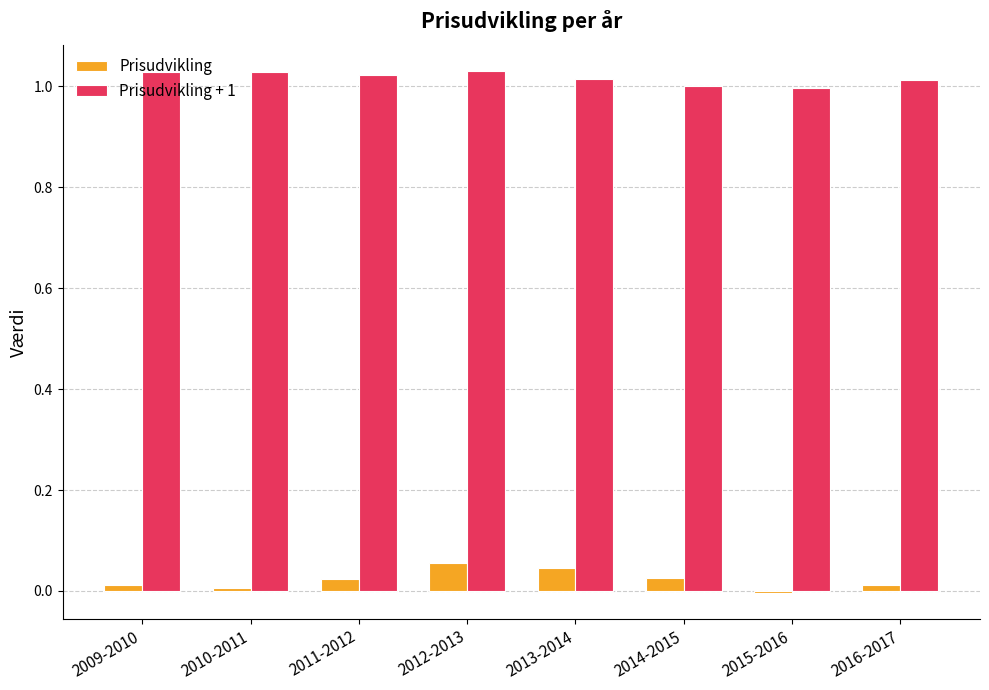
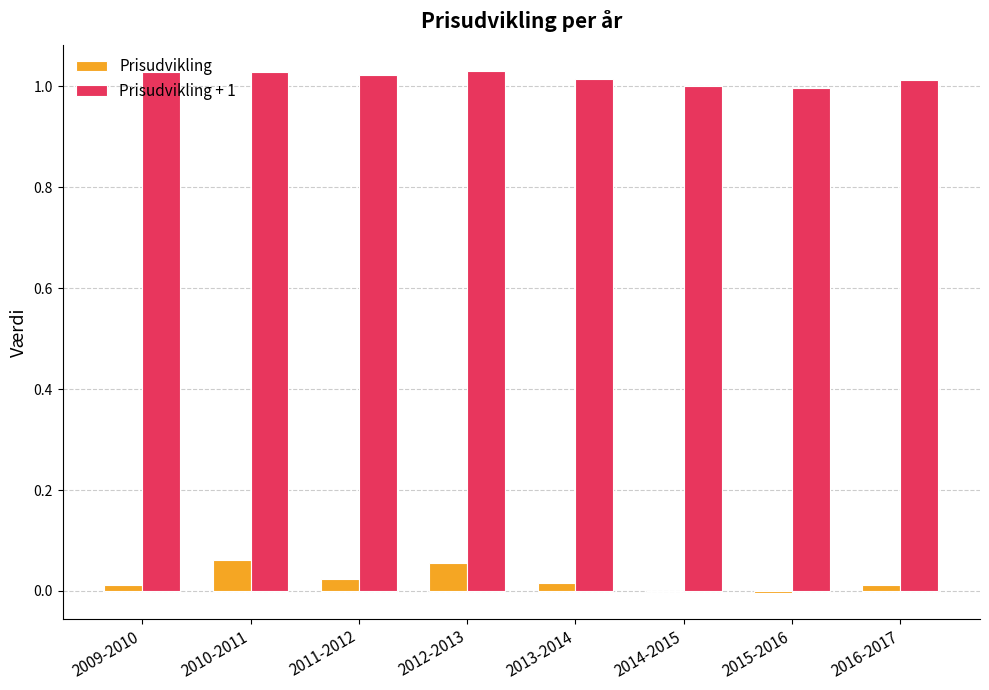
Prisudvikling, 2010-2011: 0.01 -> 0.06
Prisudvikling, 2013-2014: 0.05 -> 0.02
Prisudvikling, 2014-2015: 0.03 -> 0.00
